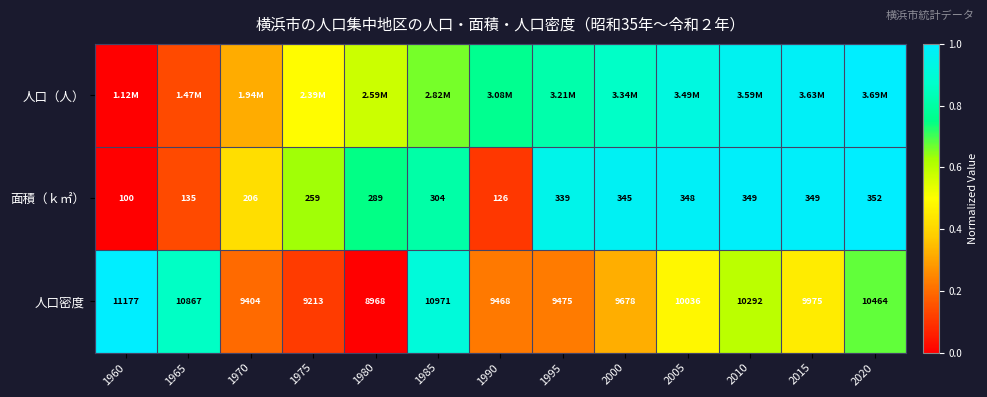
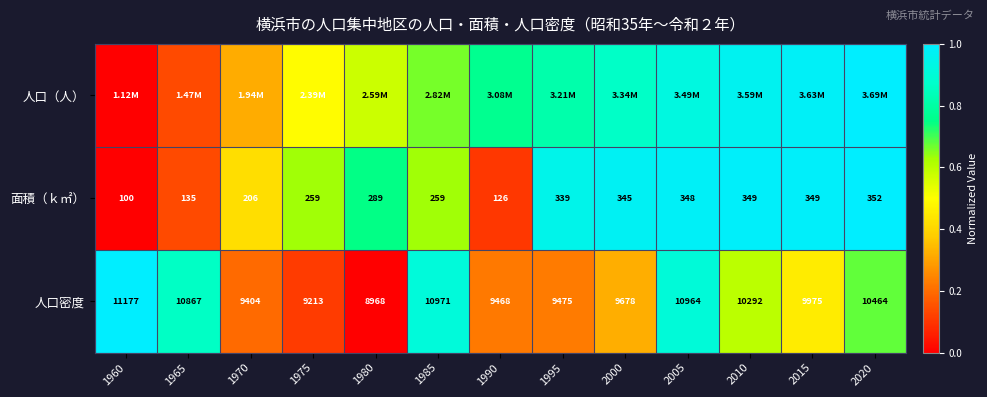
面積（ｋ㎡）, 1985: 304 -> 259
人口密度, 2005: 10036 -> 10964
